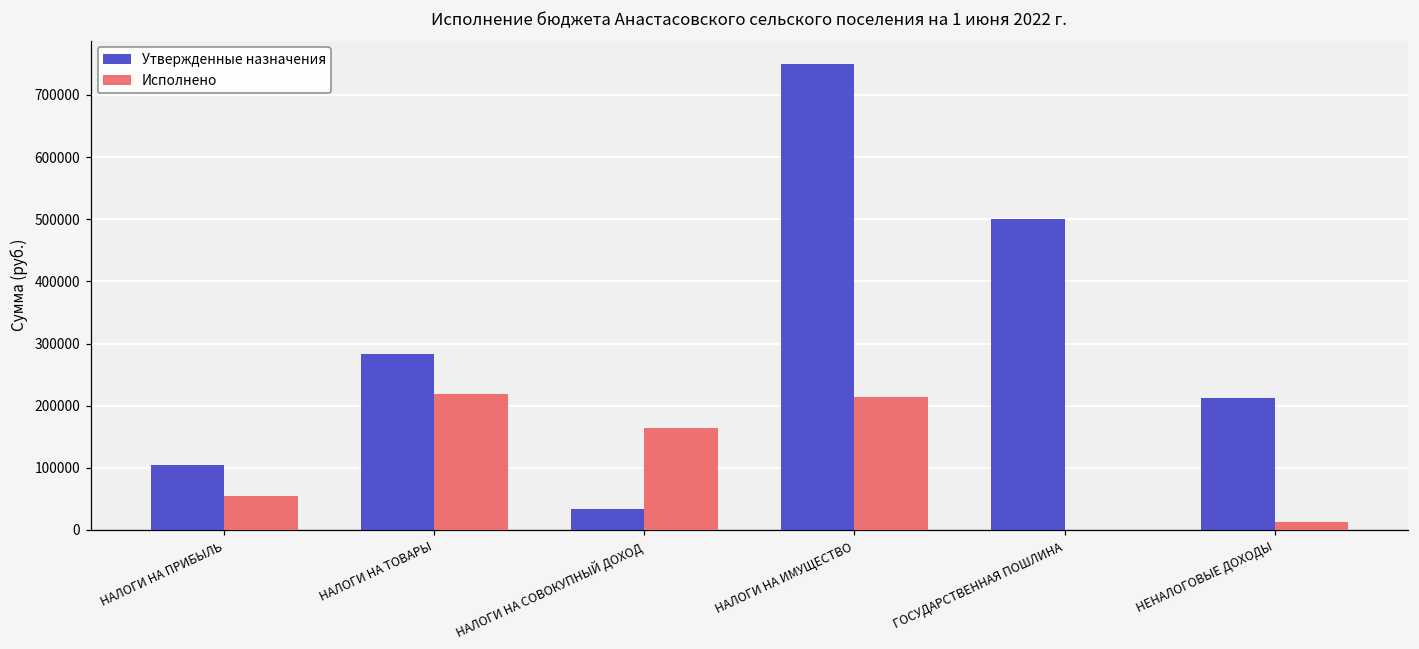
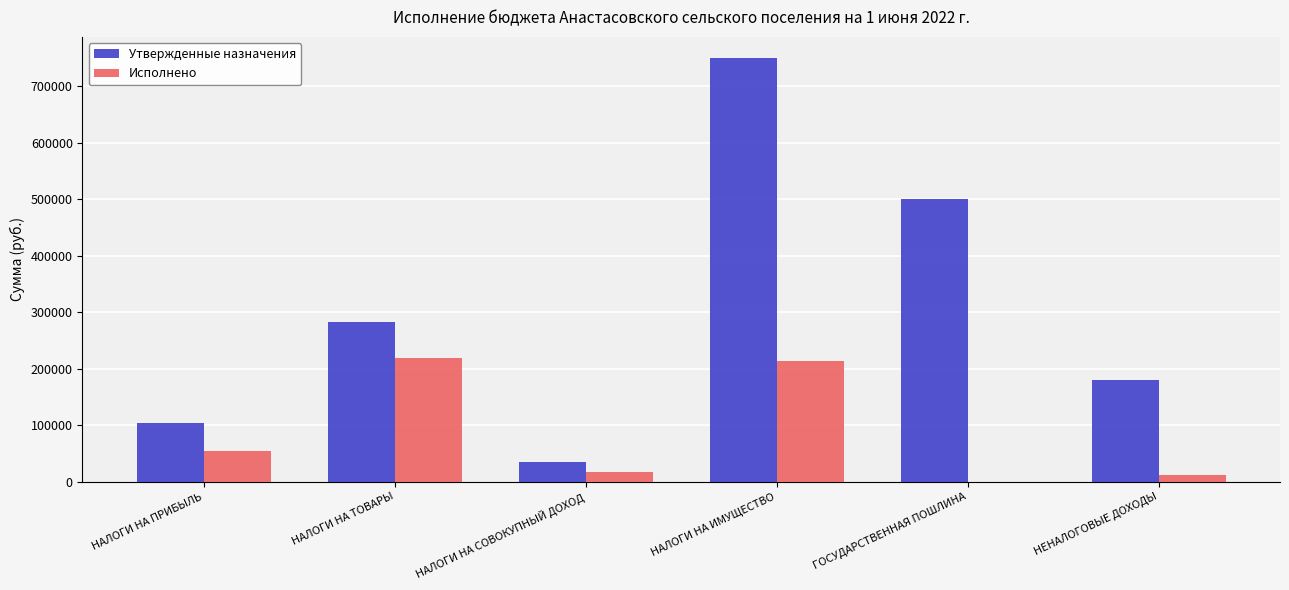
Исполнено, НАЛОГИ НА СОВОКУПНЫЙ ДОХОД: 160000 -> 20000
Утвержденные назначения, НЕНАЛОГОВЫЕ ДОХОДЫ: 210000 -> 180000
